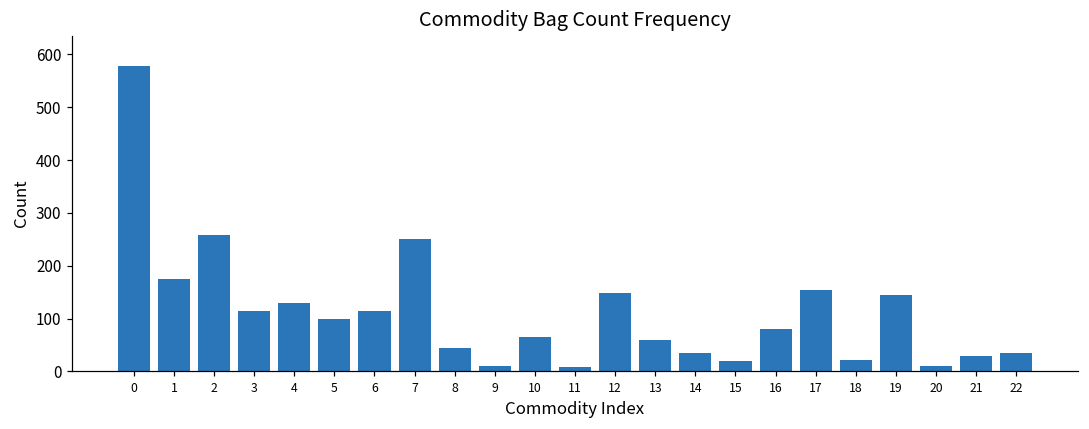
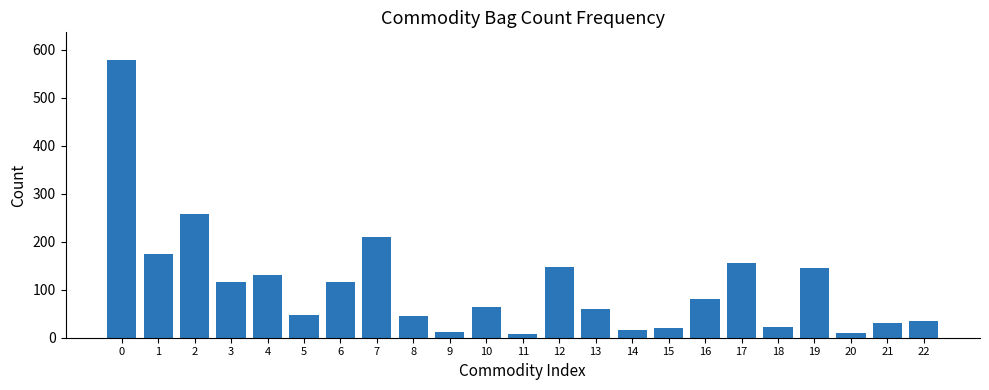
5: 100 -> 50
7: 250 -> 210
14: 40 -> 20
